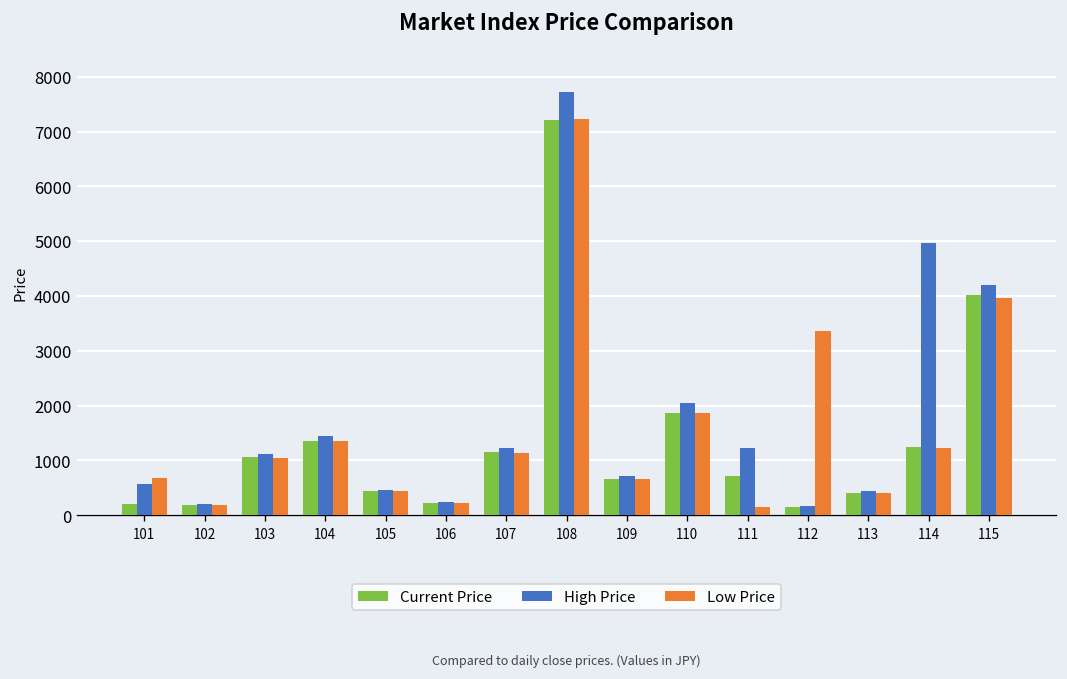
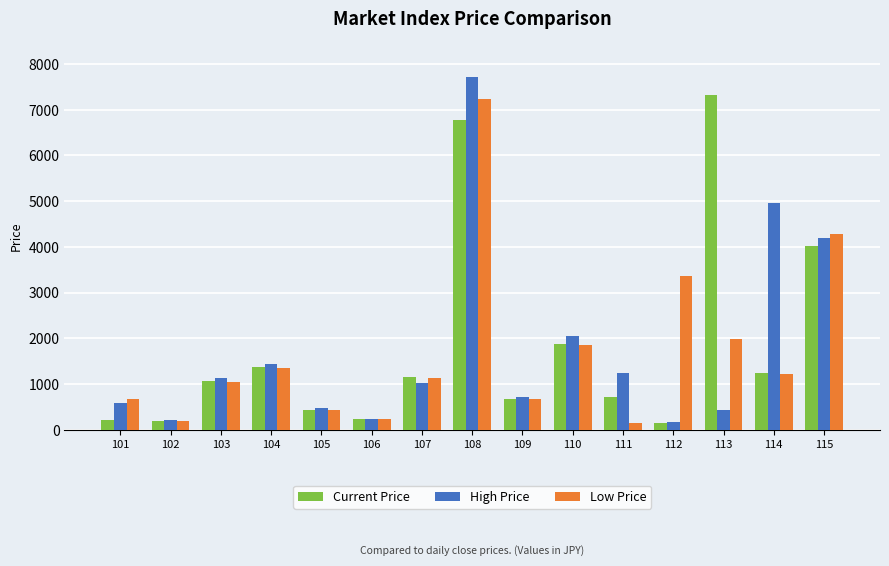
High Price, 107: 1200 -> 1000
Current Price, 108: 7200 -> 6800
Current Price, 113: 400 -> 7300
Low Price, 113: 400 -> 2000
Low Price, 115: 4000 -> 4300
